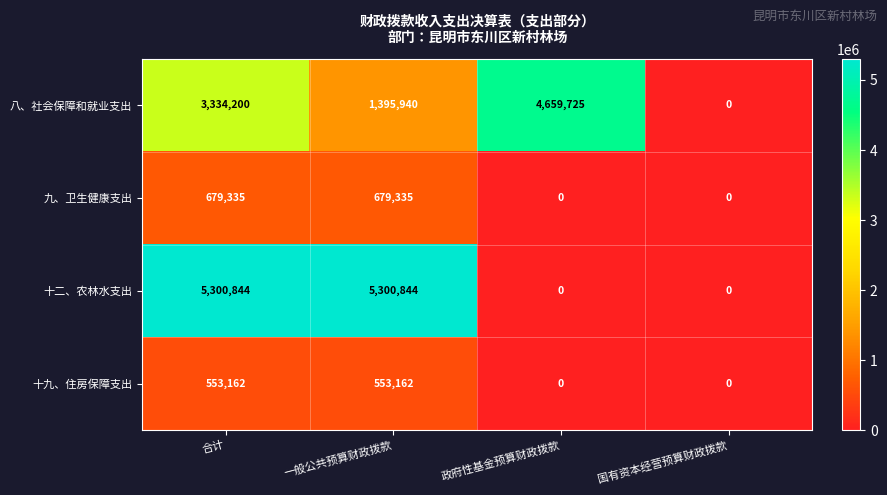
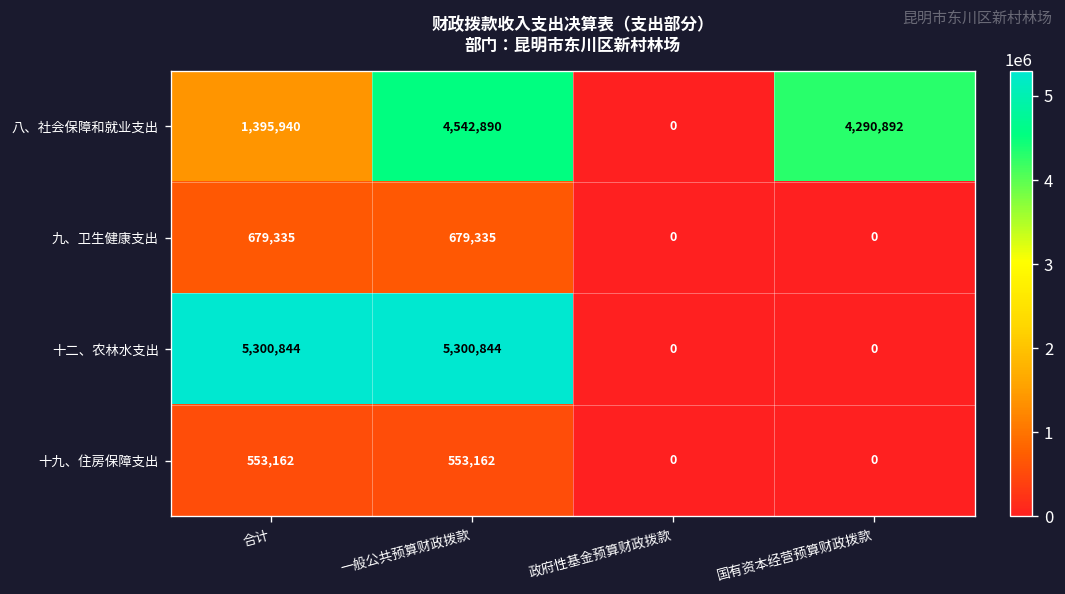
八、社会保障和就业支出, 合计: 3,334,200 -> 1,395,940
八、社会保障和就业支出, 一般公共预算财政拨款: 1,395,940 -> 4,542,890
八、社会保障和就业支出, 政府性基金预算财政拨款: 4,659,725 -> 0
八、社会保障和就业支出, 国有资本经营预算财政拨款: 0 -> 4,290,892
